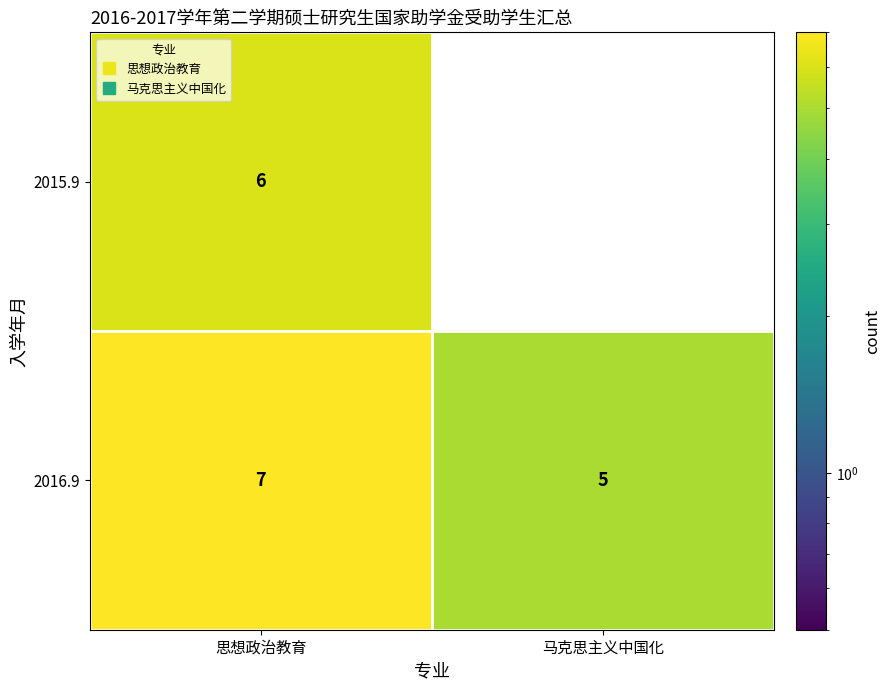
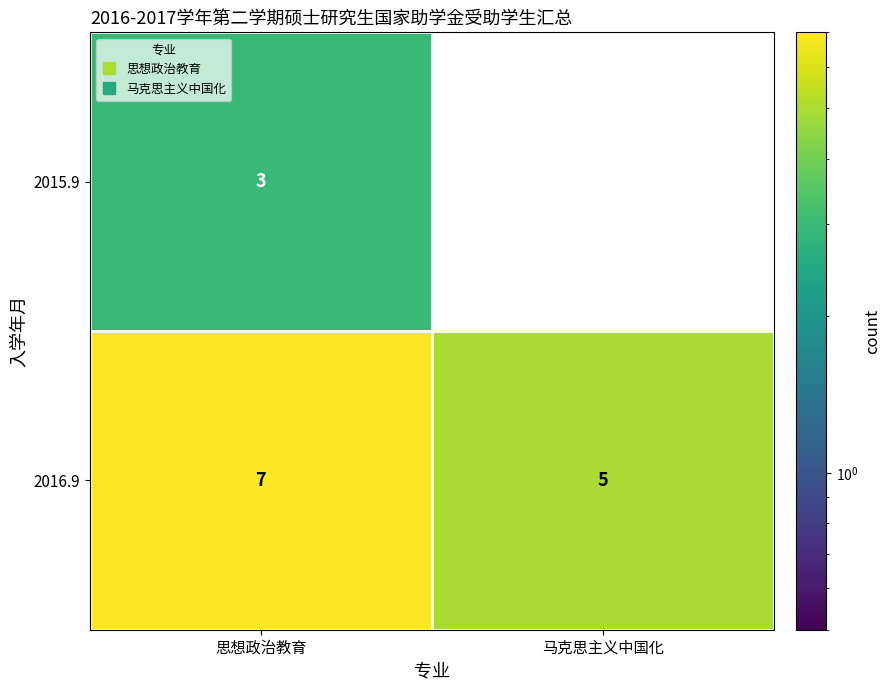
2015.9, 思想政治教育: 6 -> 3
